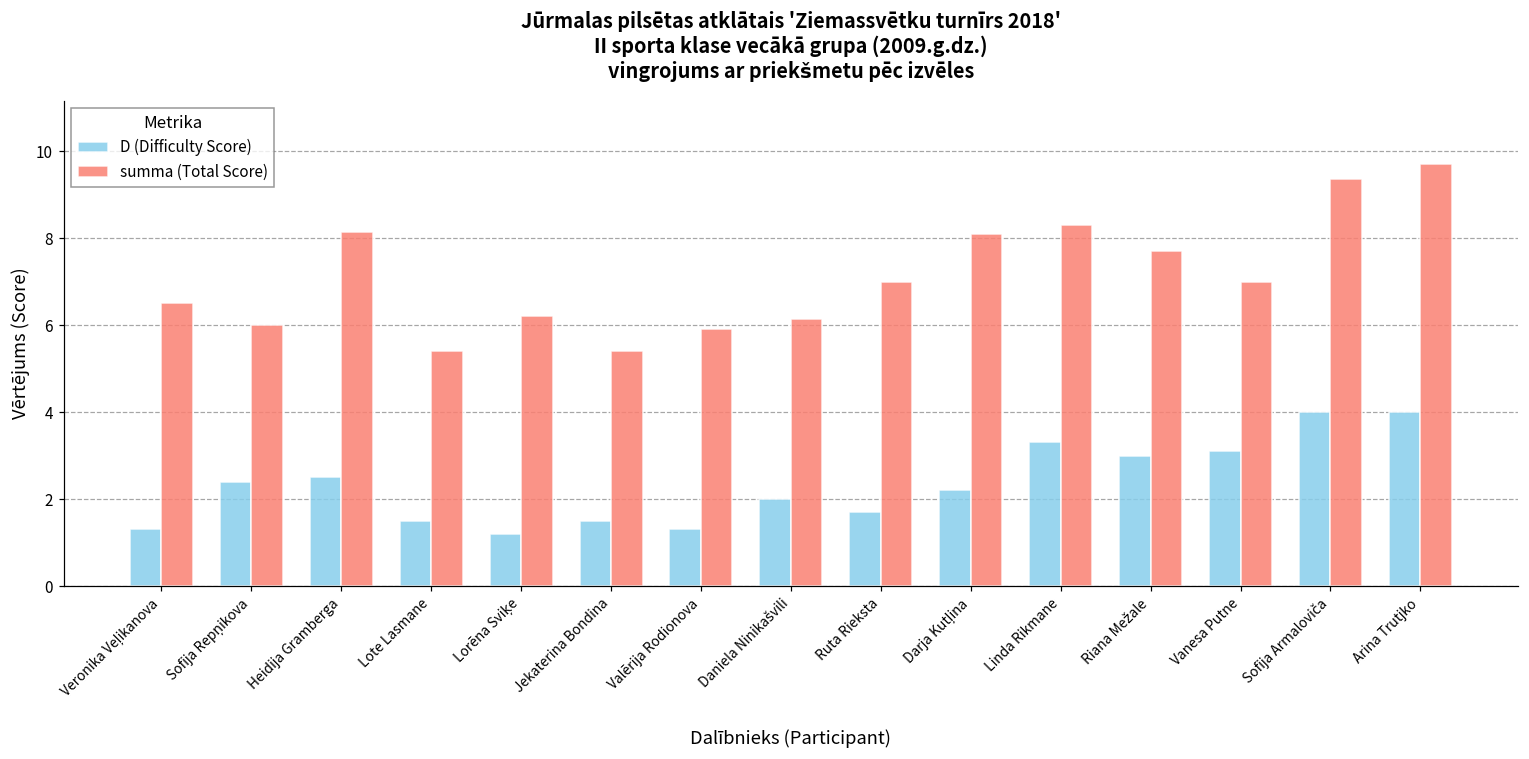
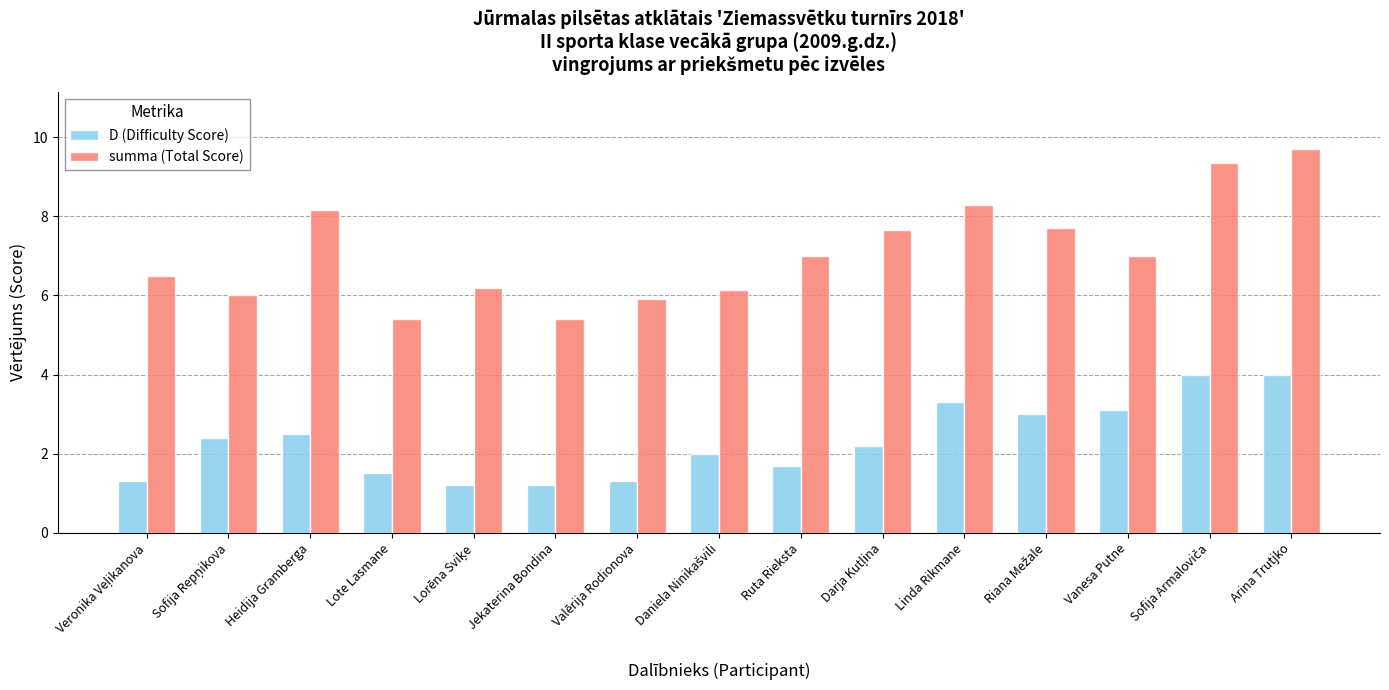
D (Difficulty Score), Jekaterina Bondina: 1.5 -> 1.2
summa (Total Score), Darja Kutļina: 8.1 -> 7.7
